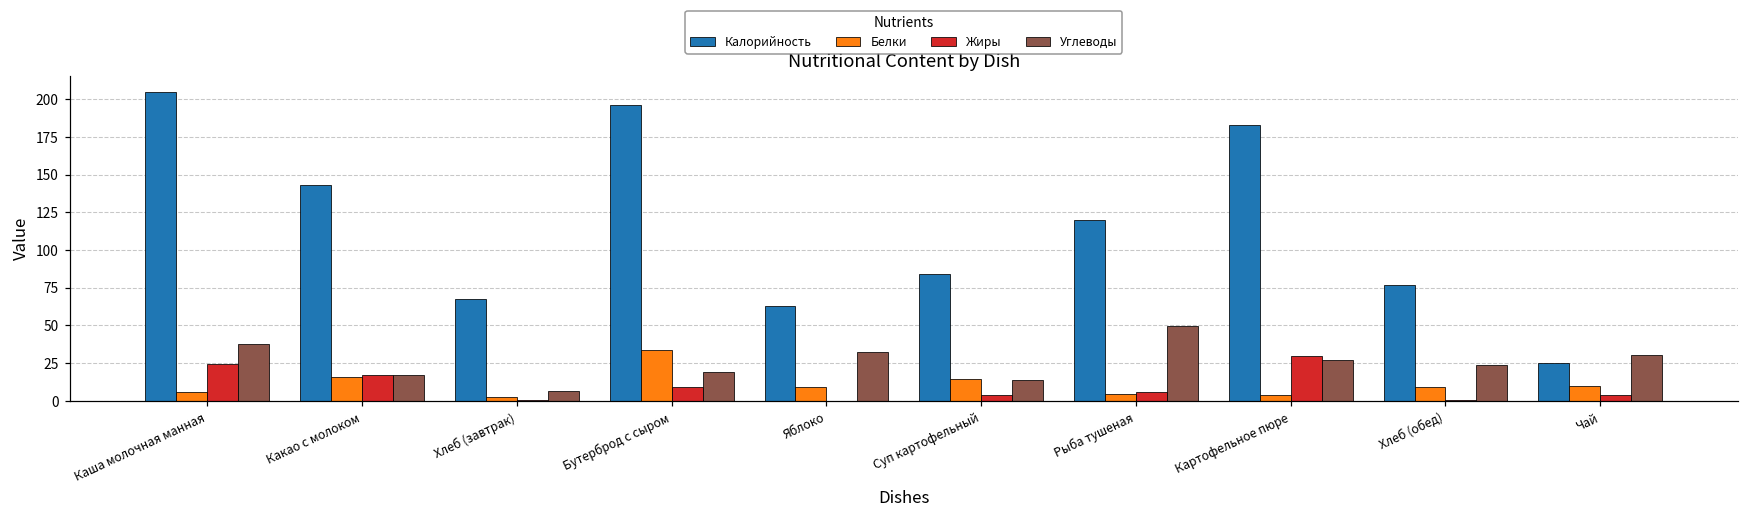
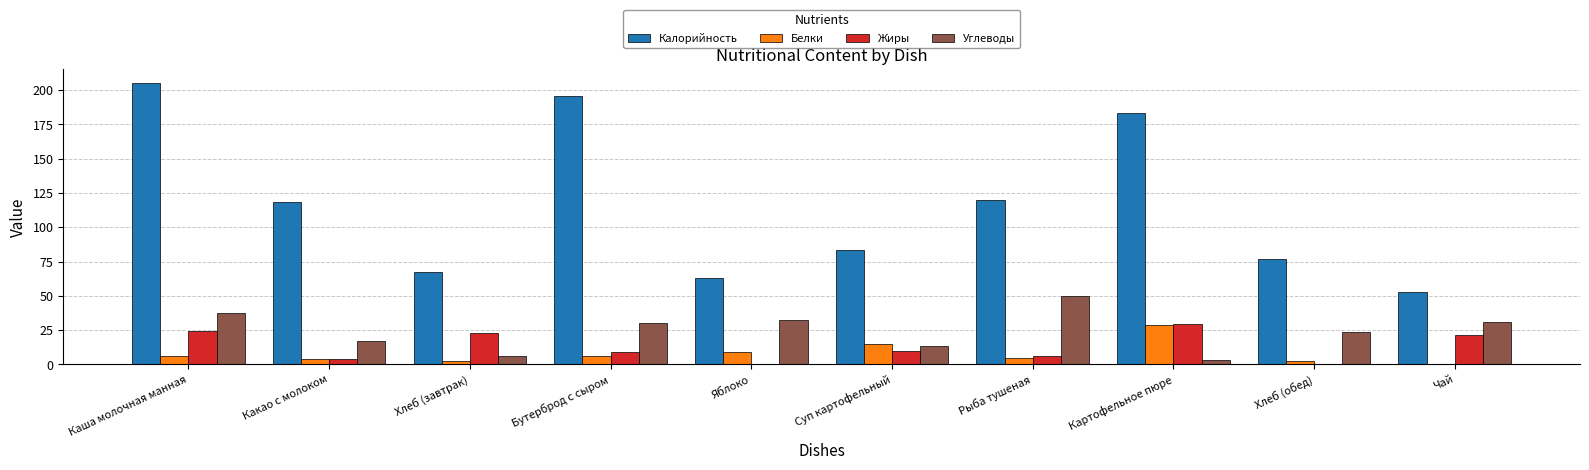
Калорийность, Какао с молоком: 143 -> 119
Белки, Какао с молоком: 16 -> 4
Жиры, Какао с молоком: 17 -> 4
Жиры, Хлеб (завтрак): 0 -> 23
Белки, Бутерброд с сыром: 34 -> 6
Углеводы, Бутерброд с сыром: 19 -> 30
Жиры, Суп картофельный: 4 -> 10
Белки, Картофельное пюре: 4 -> 29
Углеводы, Картофельное пюре: 27 -> 3
Белки, Хлеб (обед): 9 -> 3
Калорийность, Чай: 25 -> 53
Белки, Чай: 10 -> 0
Жиры, Чай: 4 -> 21
